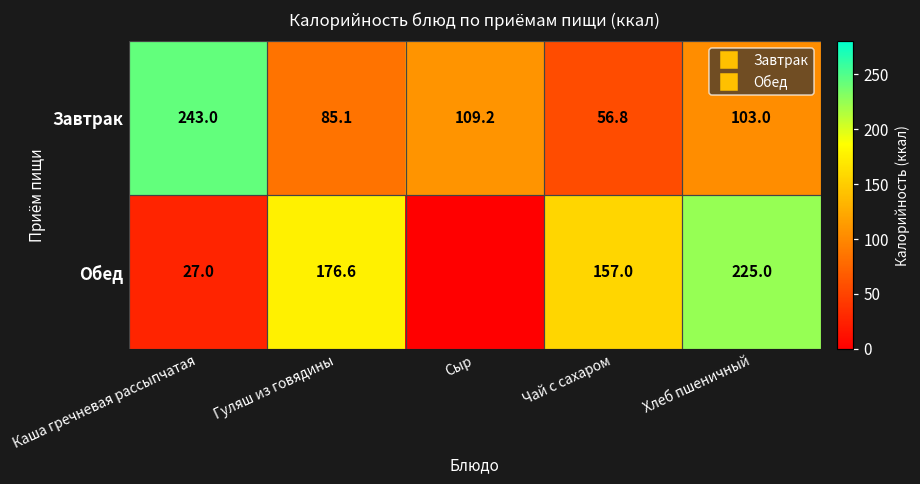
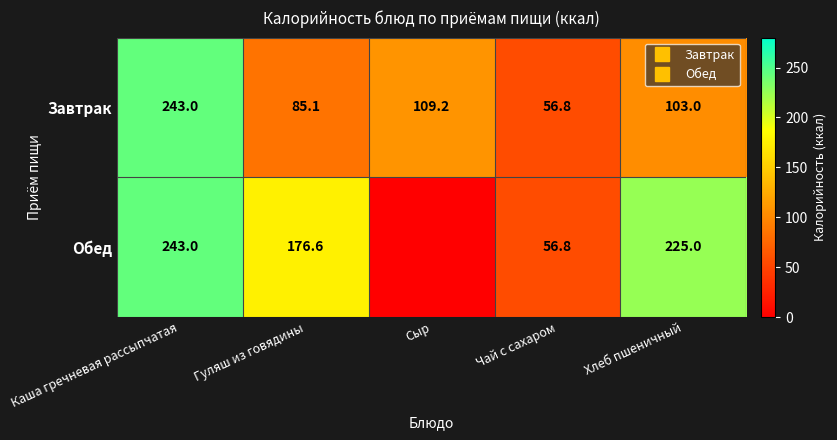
Обед, Каша гречневая рассыпчатая: 27.0 -> 243.0
Обед, Чай с сахаром: 157.0 -> 56.8
